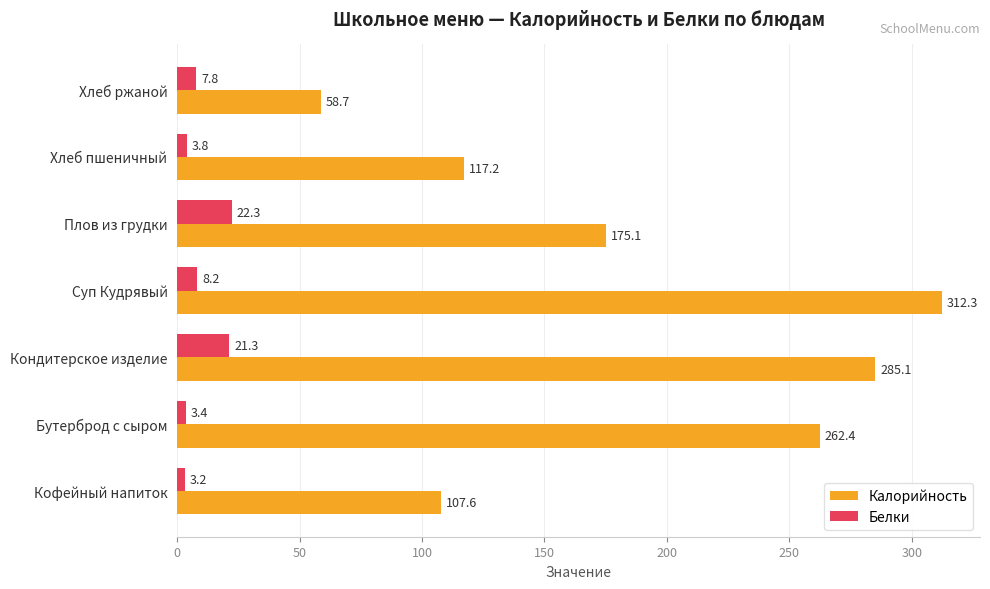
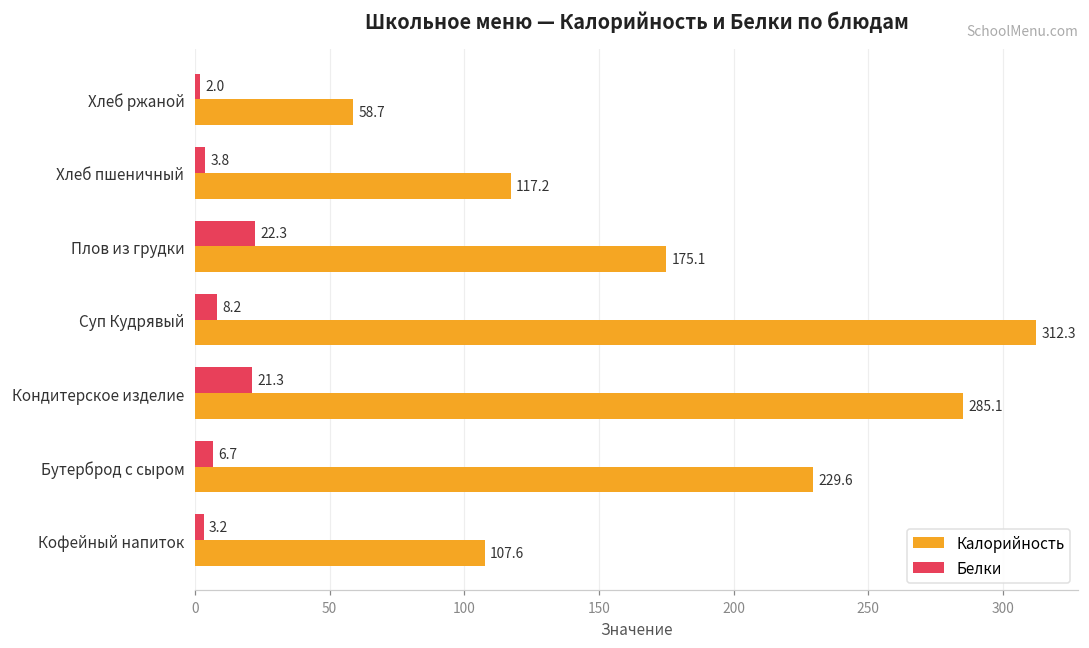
Белки, Хлеб ржаной: 7.8 -> 2.0
Белки, Бутерброд с сыром: 3.4 -> 6.7
Калорийность, Бутерброд с сыром: 262.4 -> 229.6
